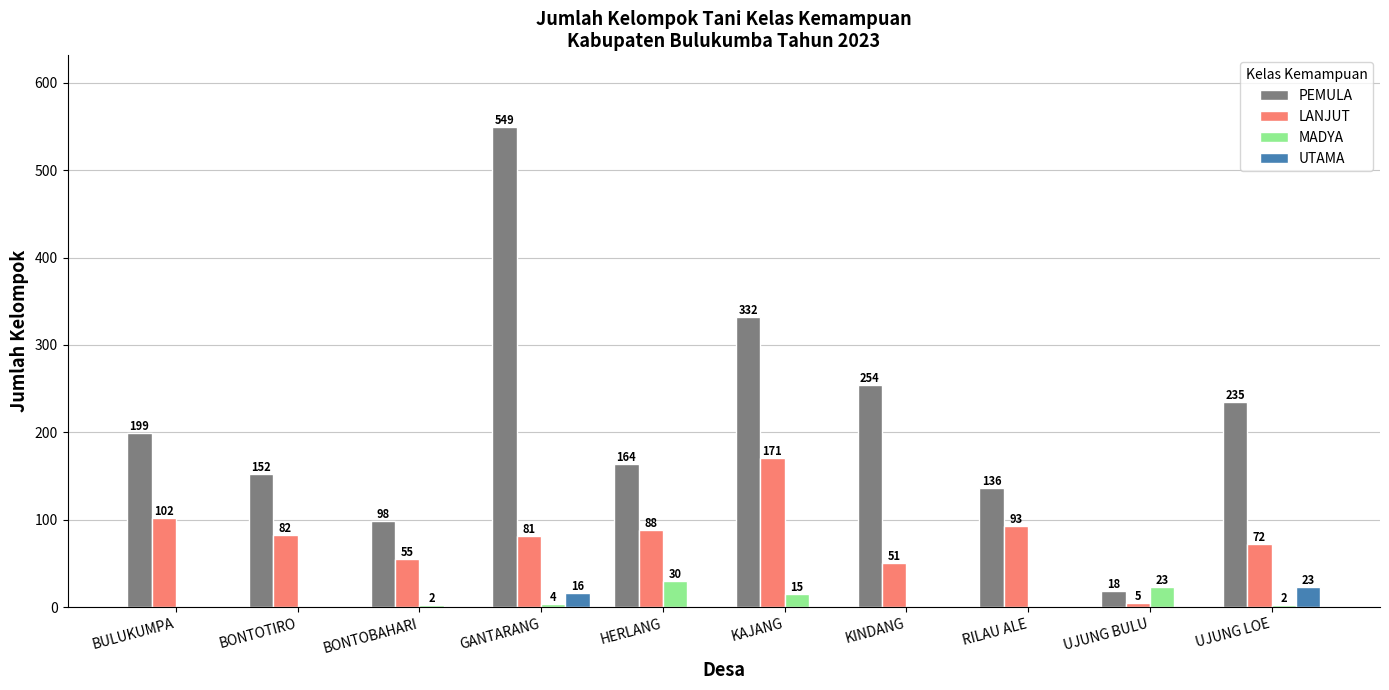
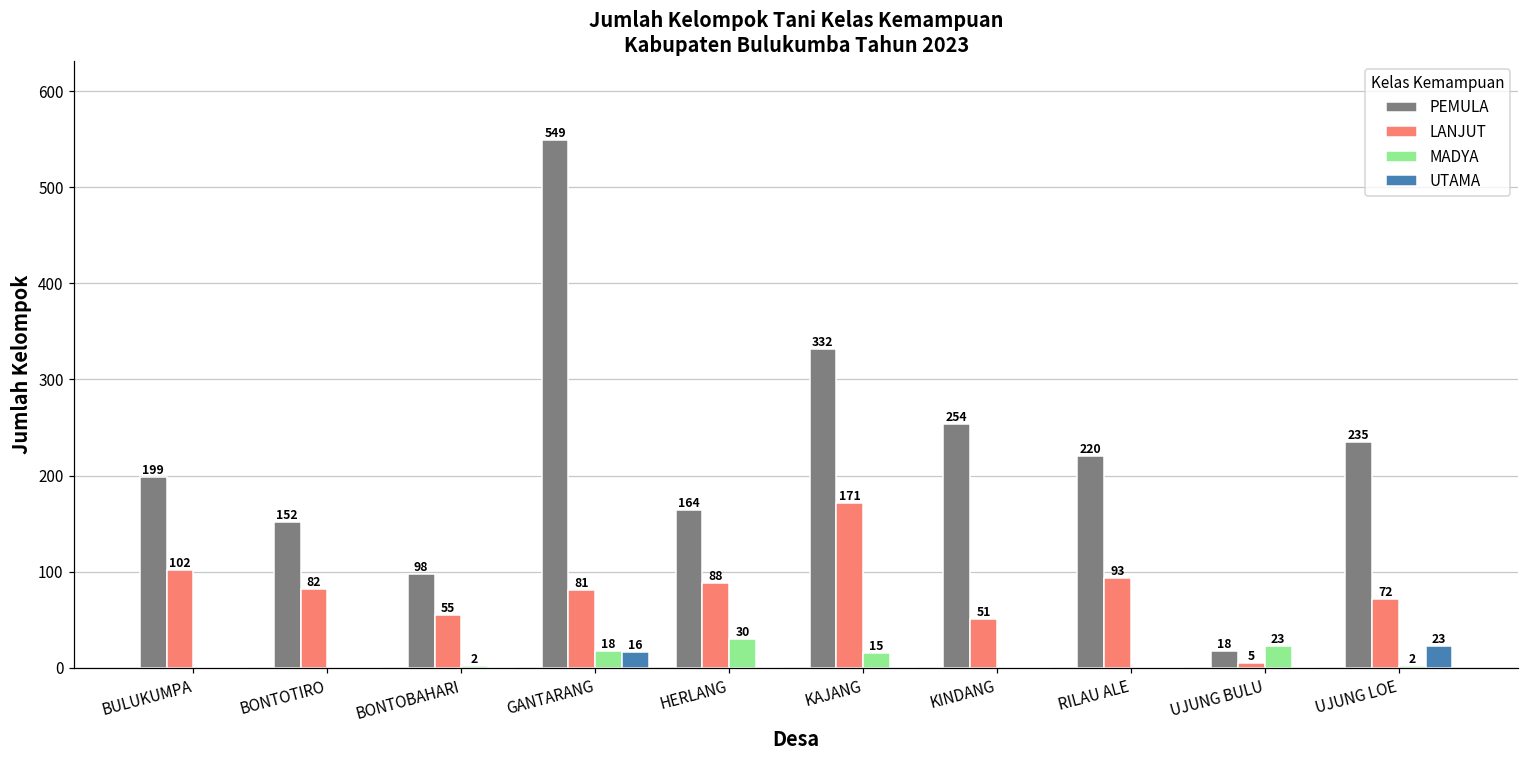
MADYA, GANTARANG: 4 -> 18
PEMULA, RILAU ALE: 136 -> 220
